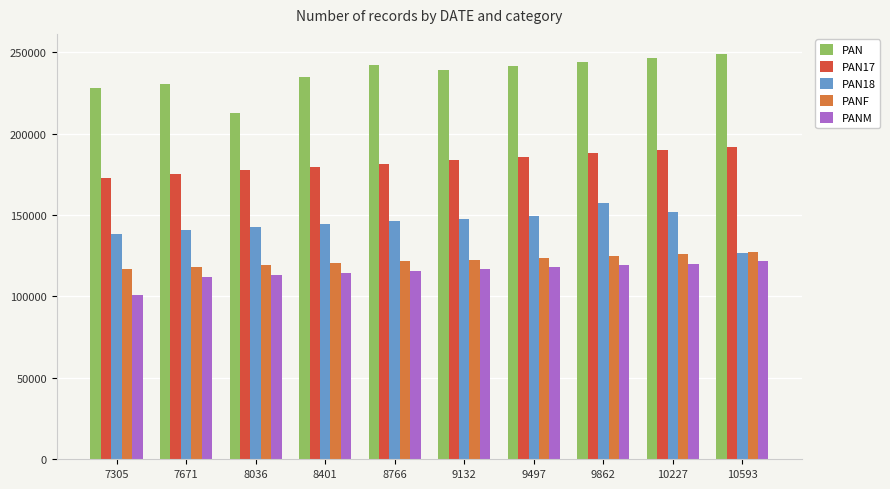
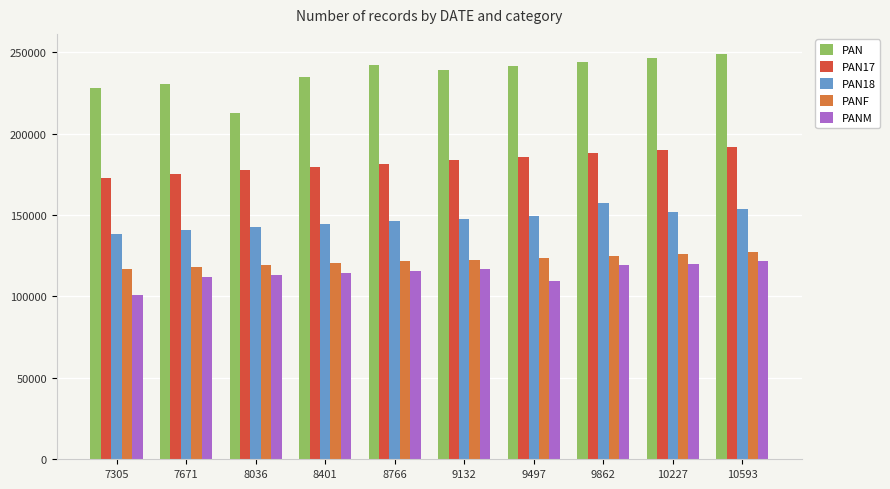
PANM, 9497: 118000 -> 110000
PAN18, 10593: 127000 -> 154000
